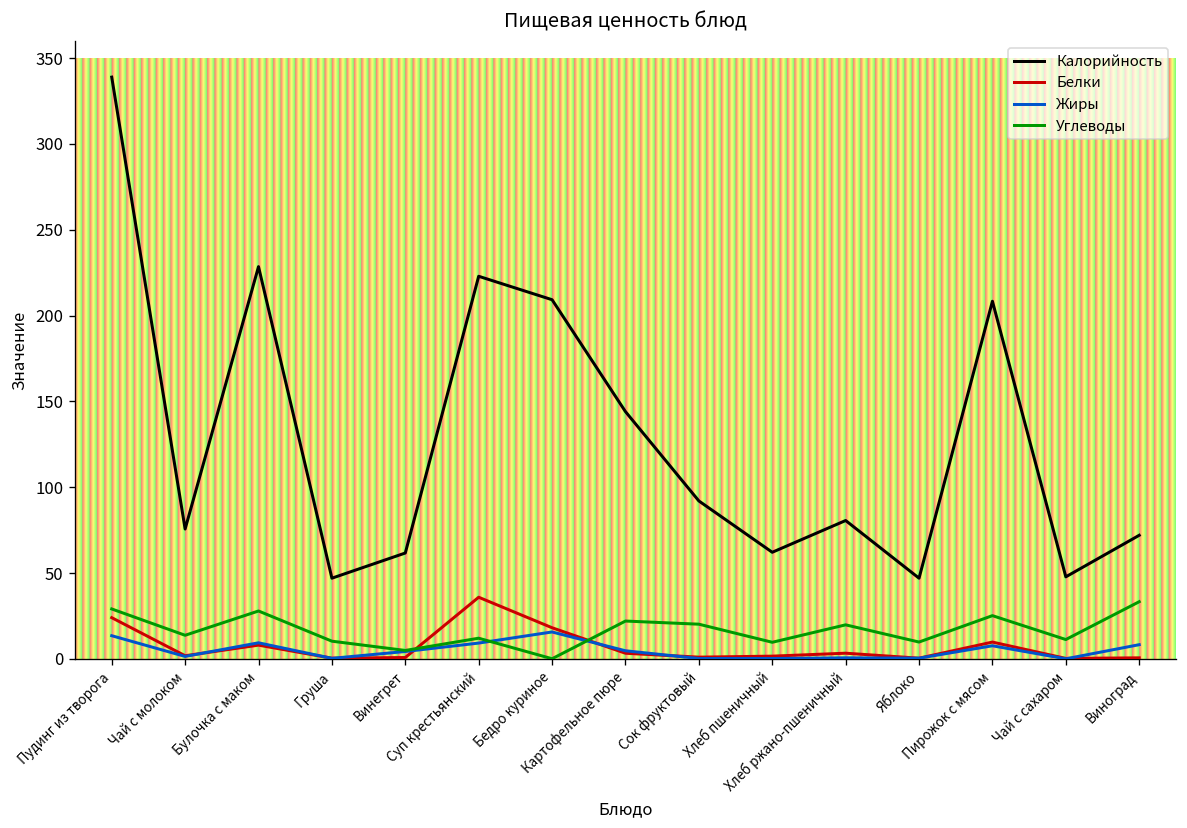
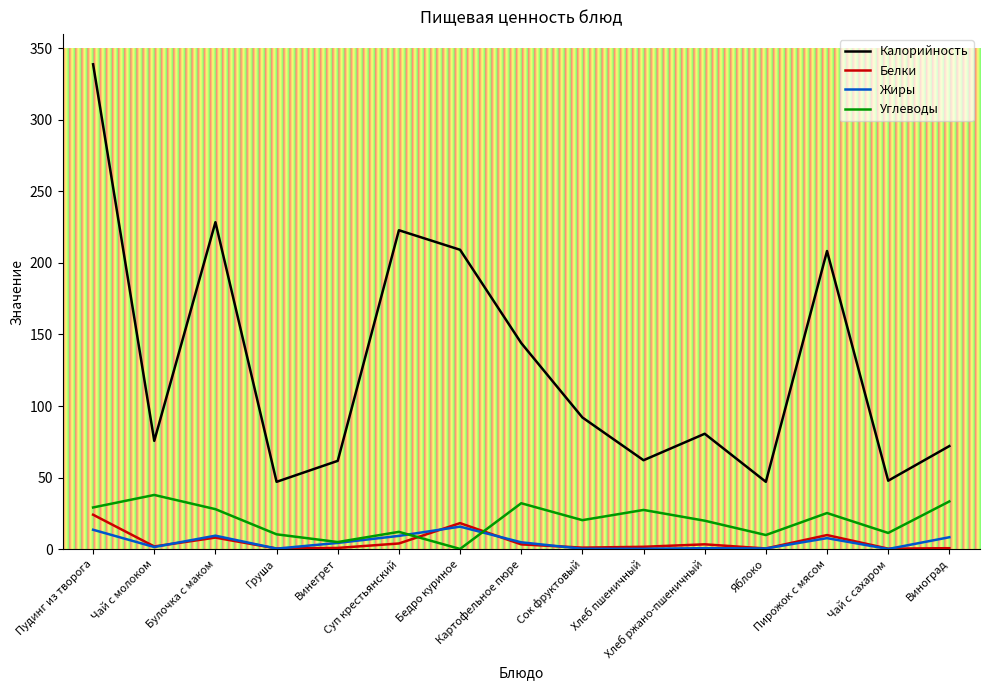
Углеводы, Чай с молоком: 14 -> 38
Белки, Суп крестьянский: 36 -> 4
Углеводы, Картофельное пюре: 22 -> 32
Углеводы, Хлеб пшеничный: 10 -> 27
